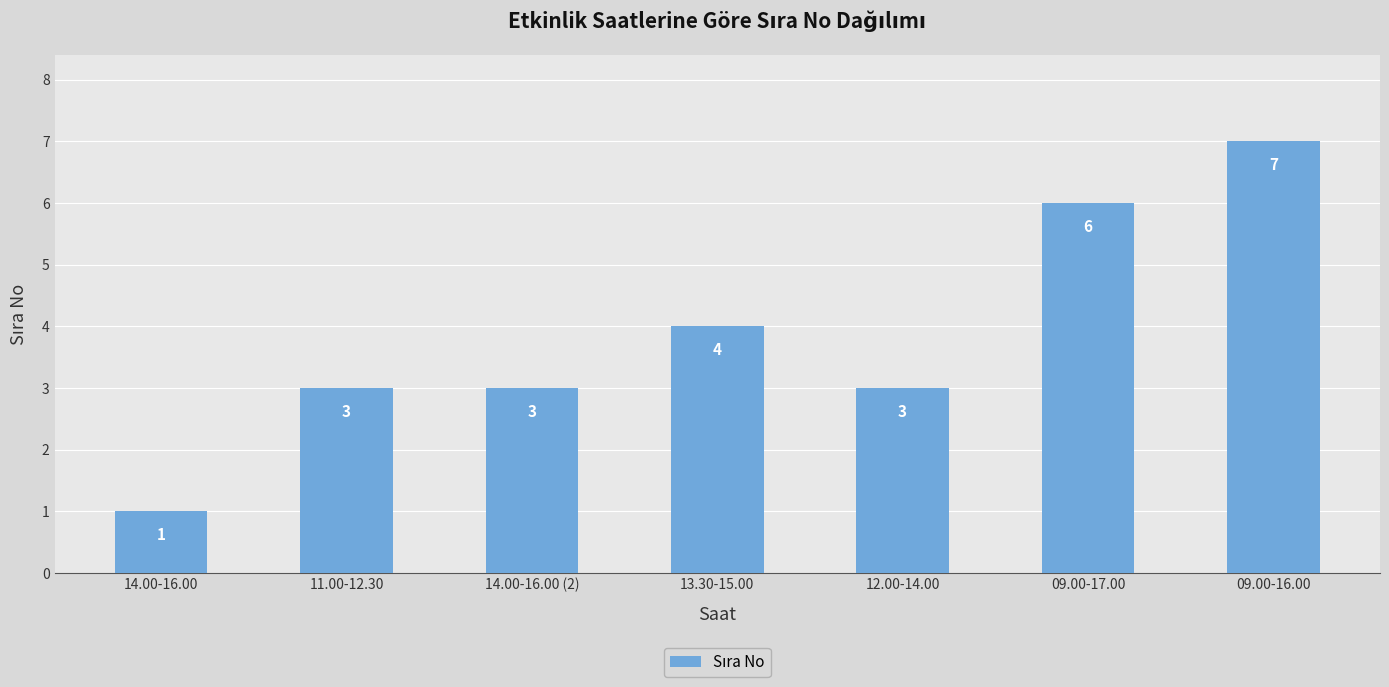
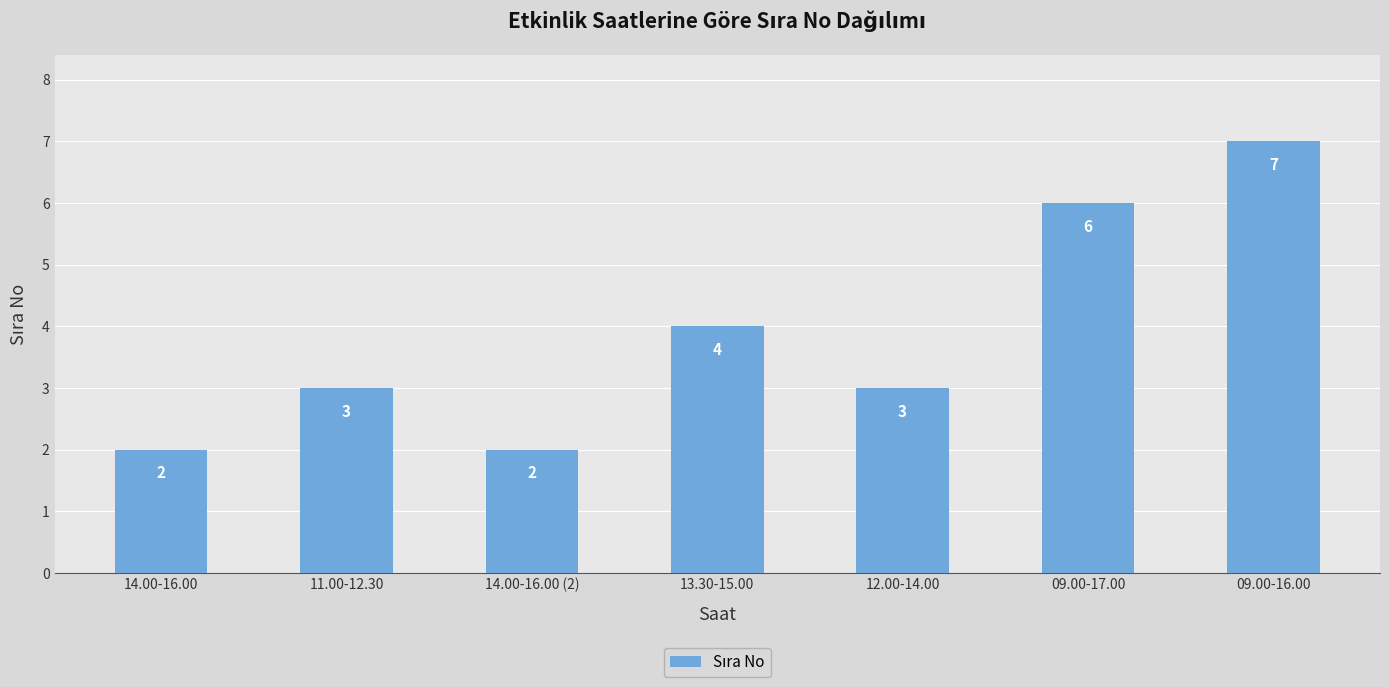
14.00-16.00: 1 -> 2
14.00-16.00 (2): 3 -> 2
